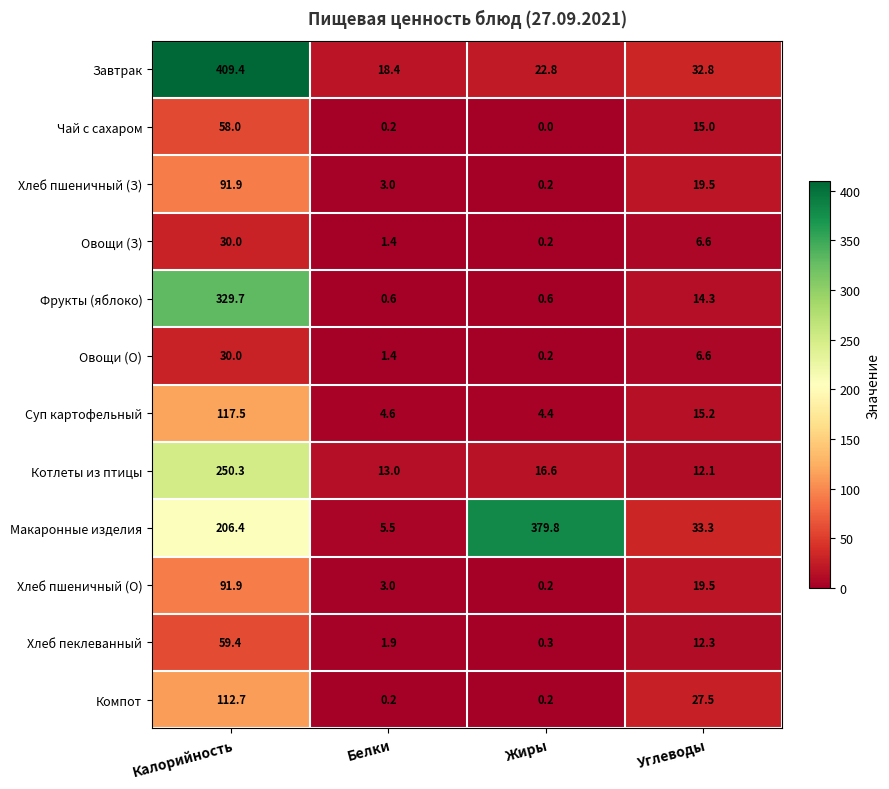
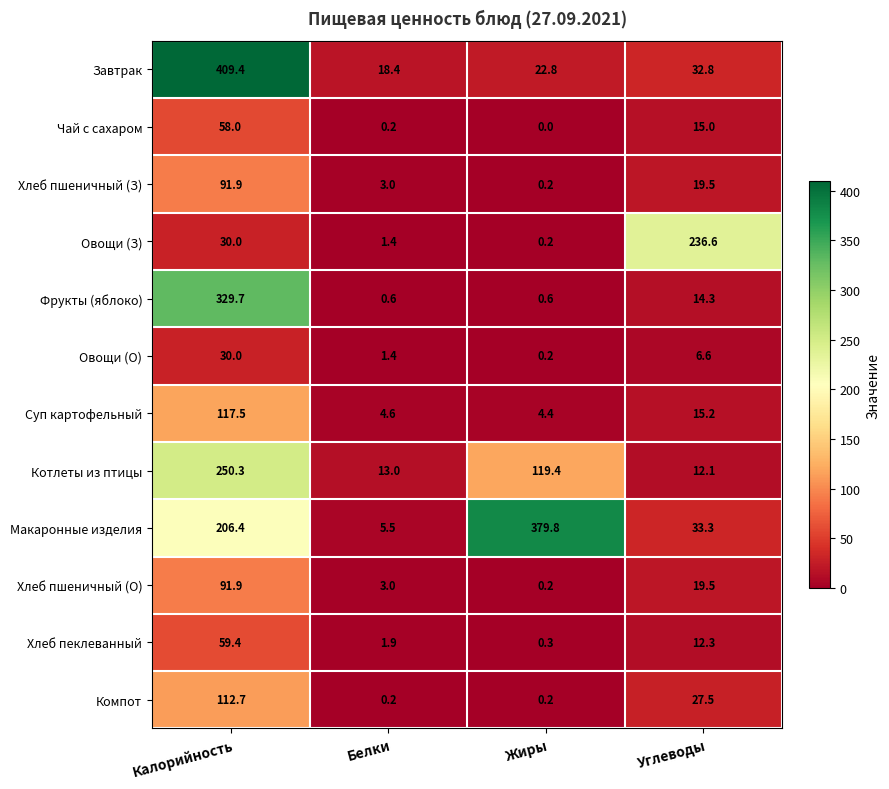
Овощи (З), Углеводы: 6.6 -> 236.6
Котлеты из птицы, Жиры: 16.6 -> 119.4
